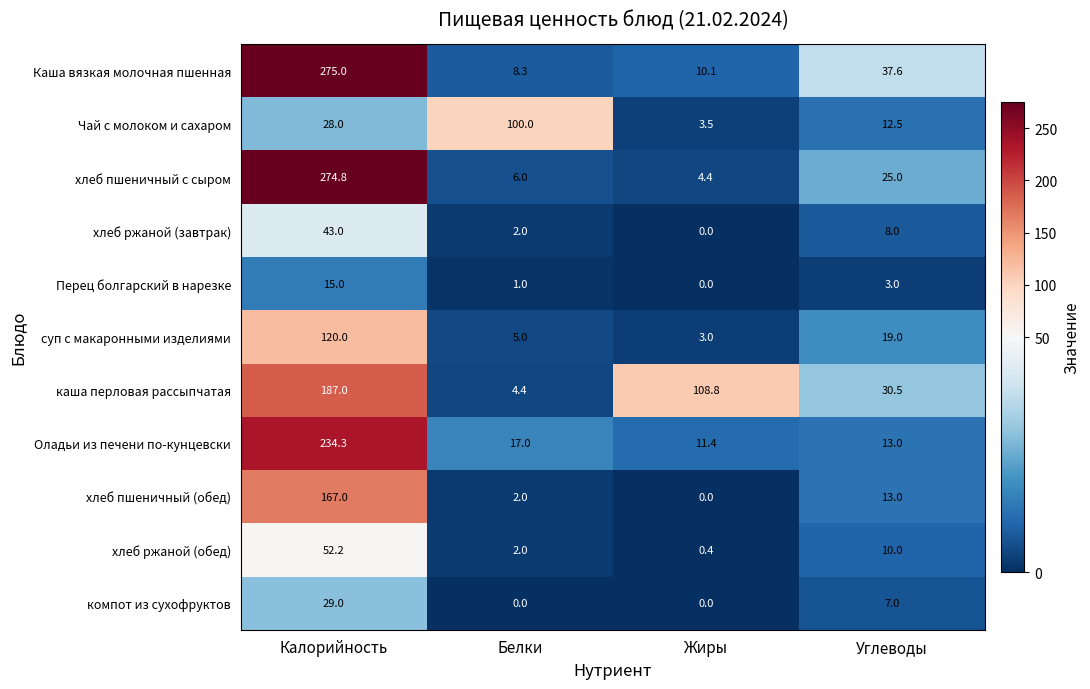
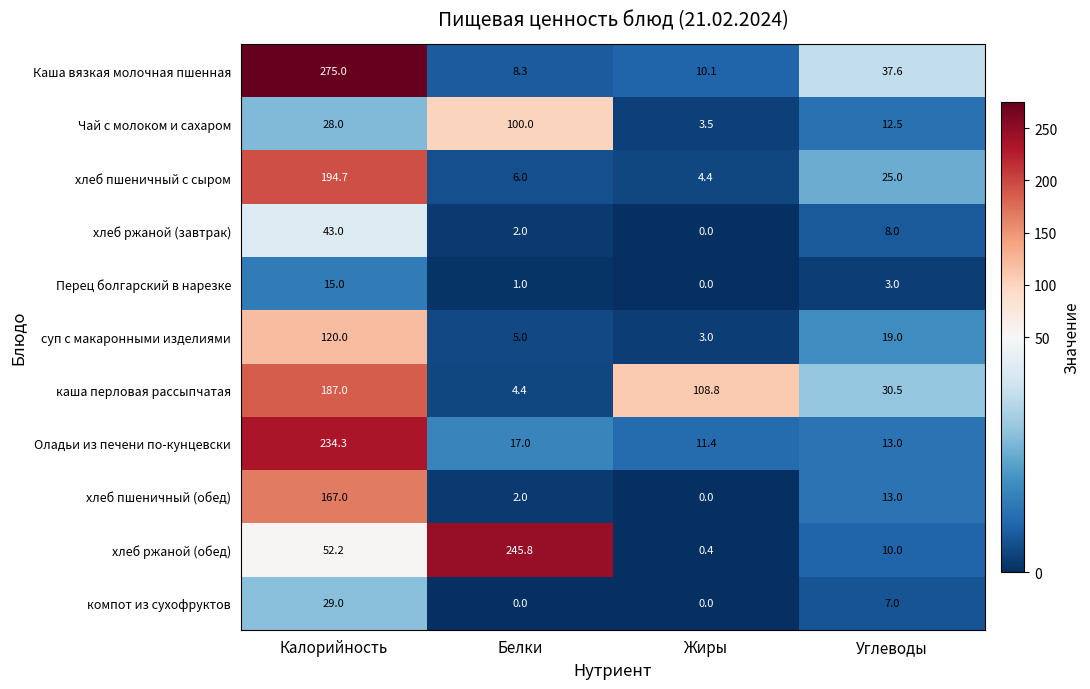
хлеб пшеничный с сыром, Калорийность: 274.8 -> 194.7
хлеб ржаной (обед), Белки: 2.0 -> 245.8
